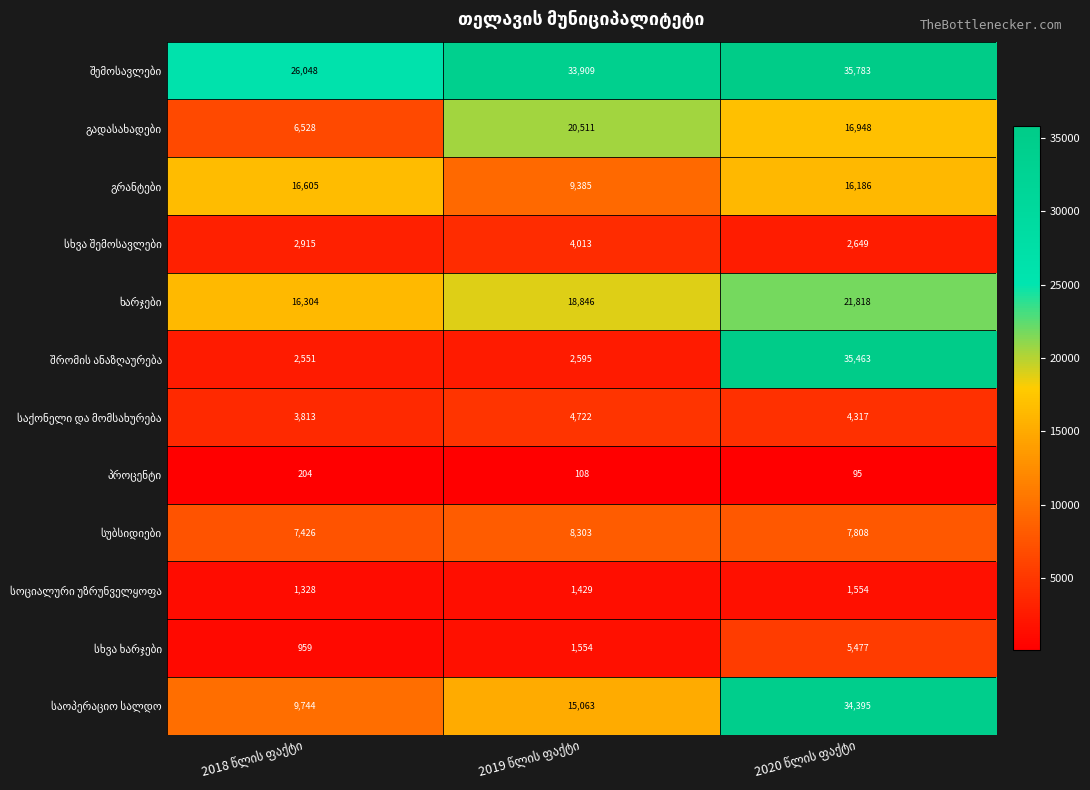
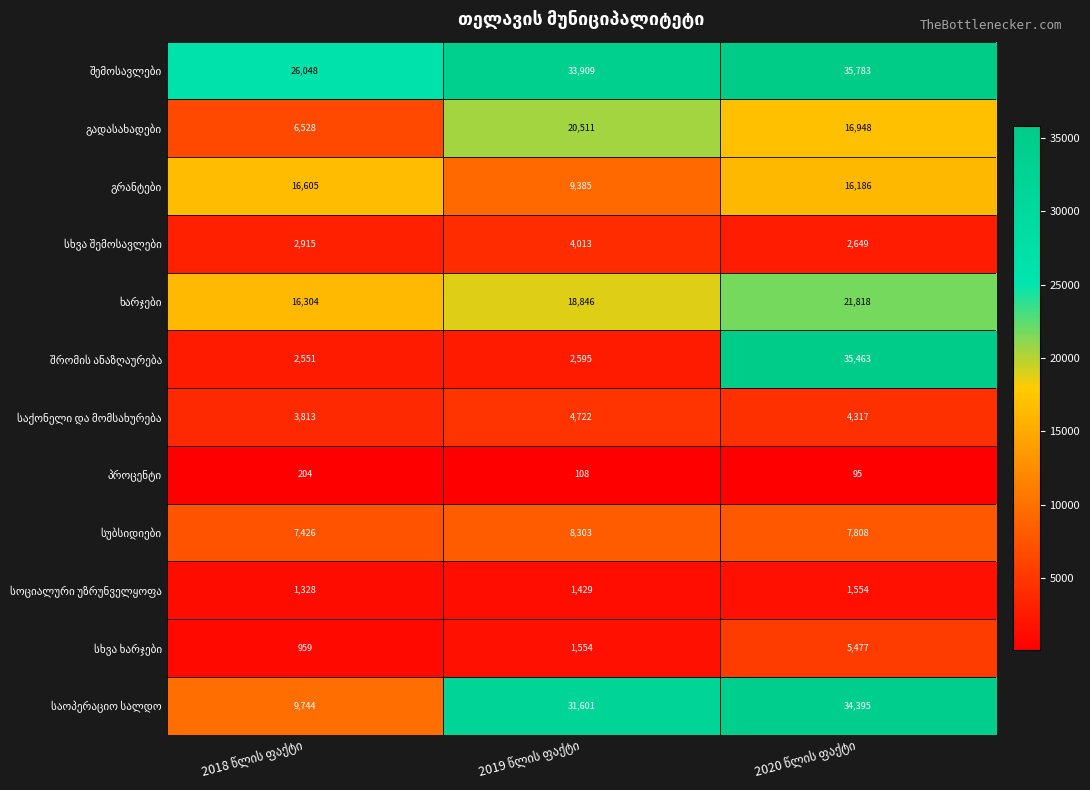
საოპერაციო სალდო, 2019 წლის ფაქტი: 15,063 -> 31,601
